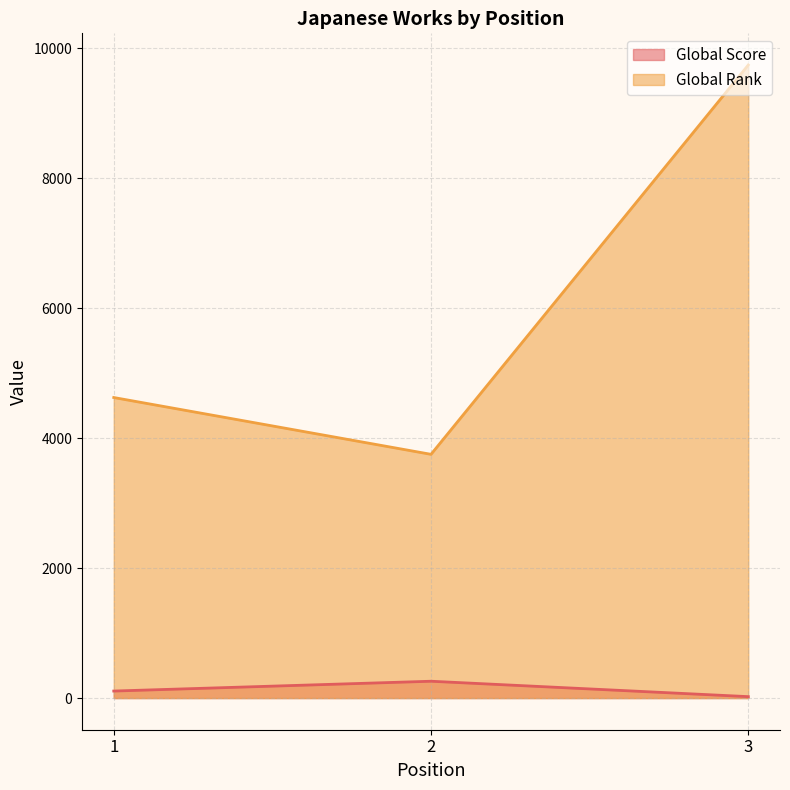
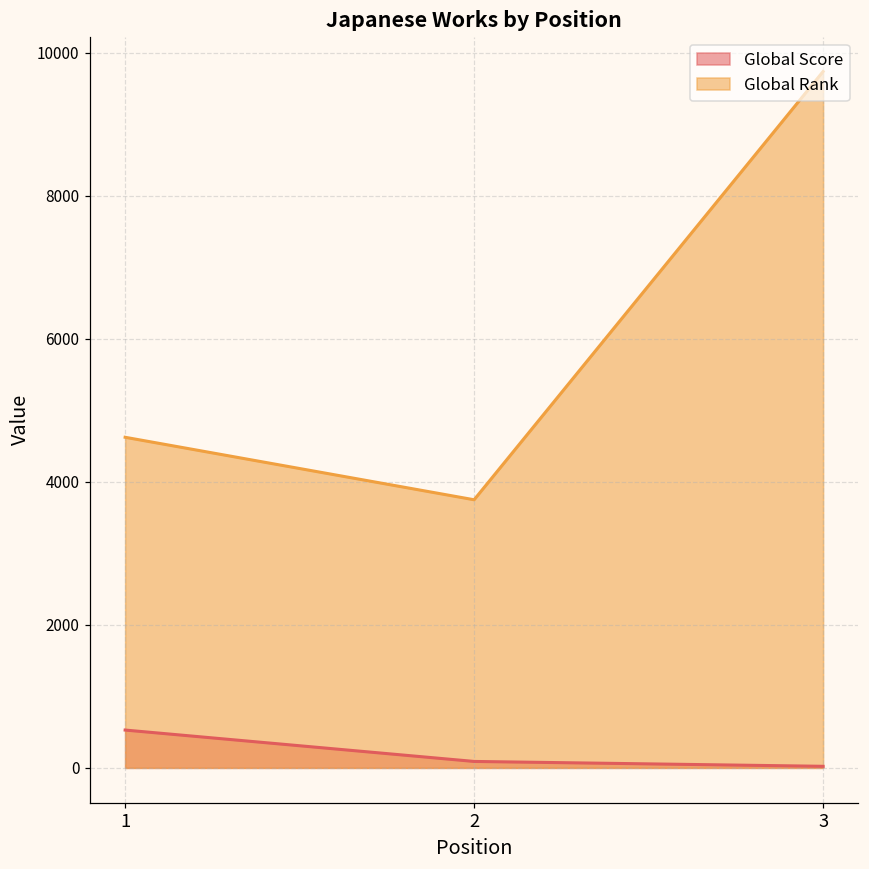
Global Score, 1: 100 -> 500
Global Score, 2: 300 -> 100
